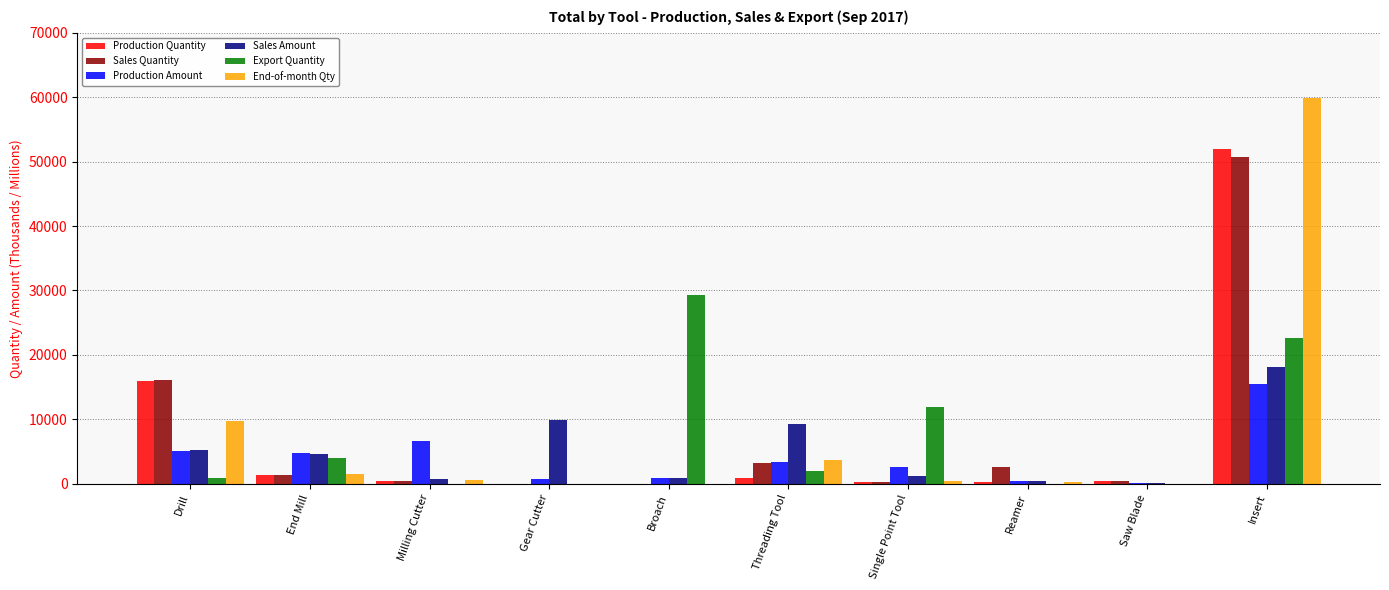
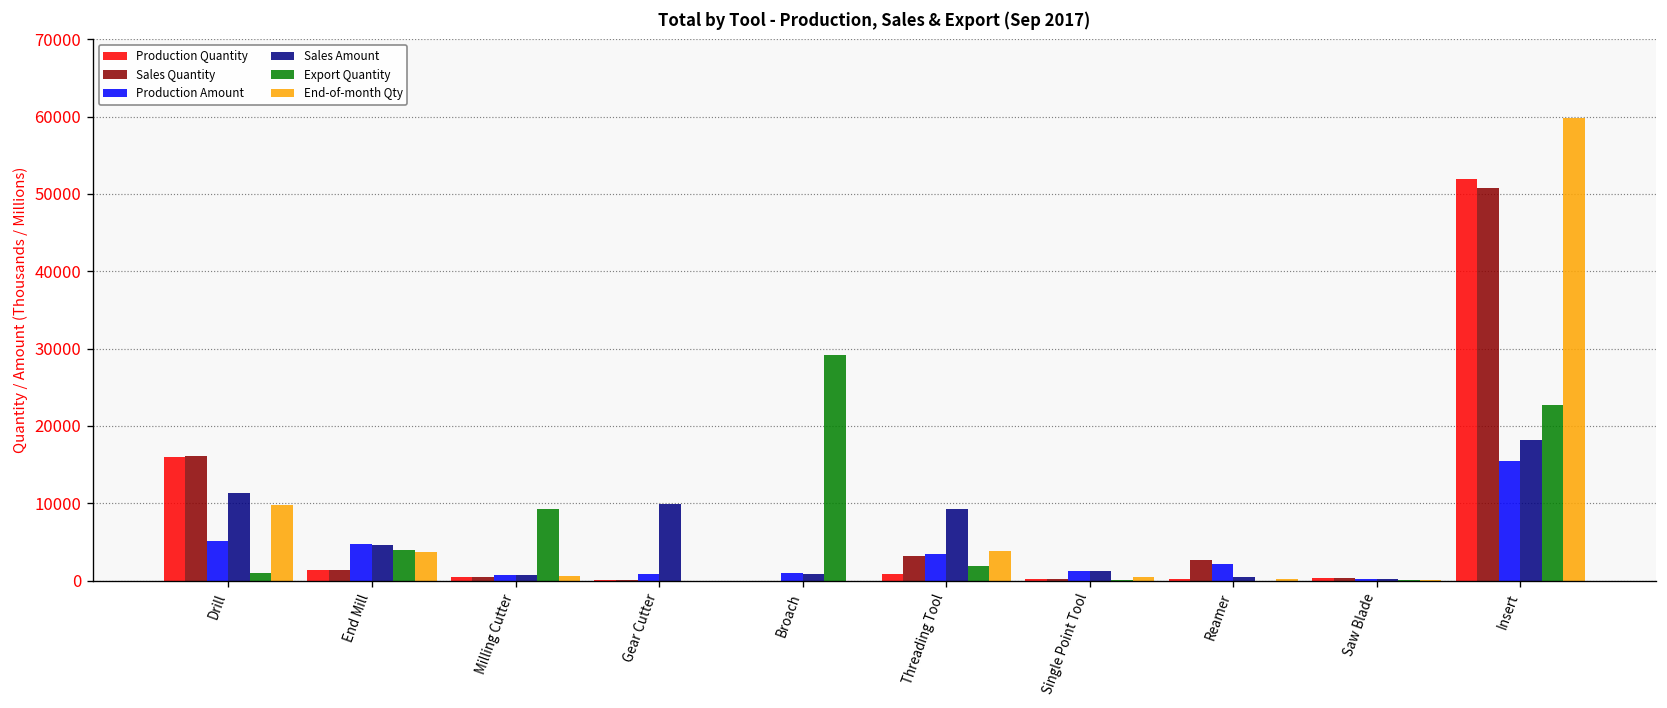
Sales Amount, Drill: 5000 -> 11000
End-of-month Qty, End Mill: 2000 -> 4000
Production Amount, Milling Cutter: 7000 -> 1000
Export Quantity, Milling Cutter: 0 -> 9000
Production Amount, Single Point Tool: 3000 -> 1000
Export Quantity, Single Point Tool: 12000 -> 0
Production Amount, Reamer: 0 -> 2000
